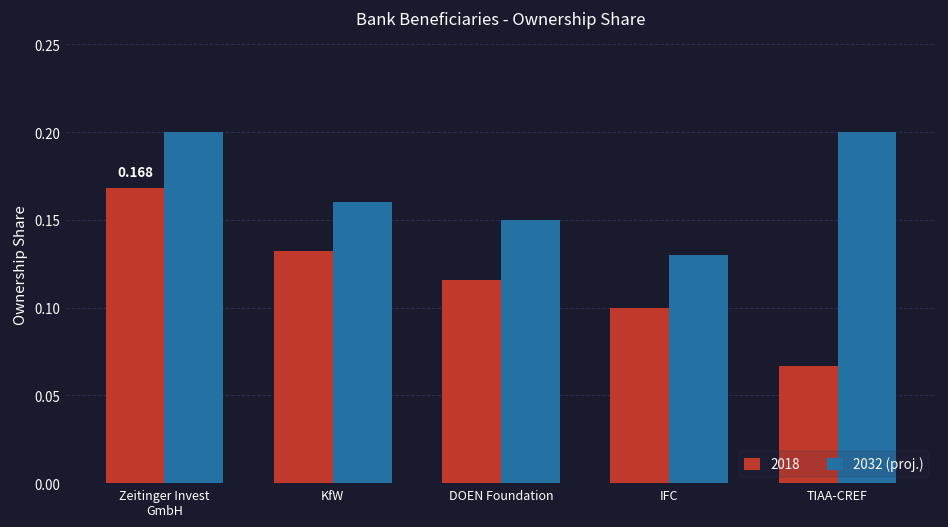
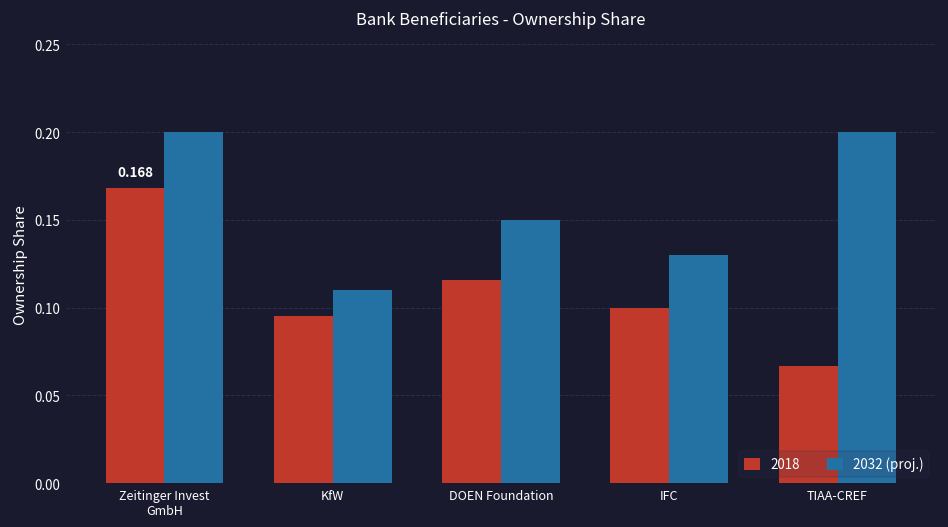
2018, KfW: 0.132 -> 0.095
2032 (proj.), KfW: 0.16 -> 0.11
